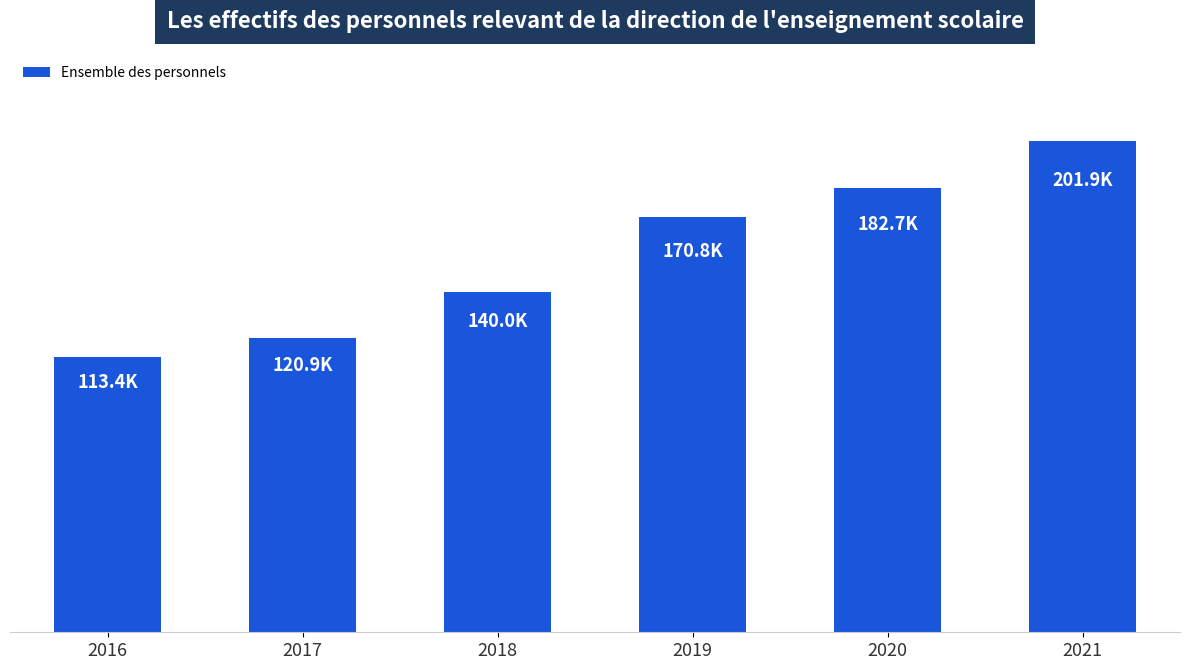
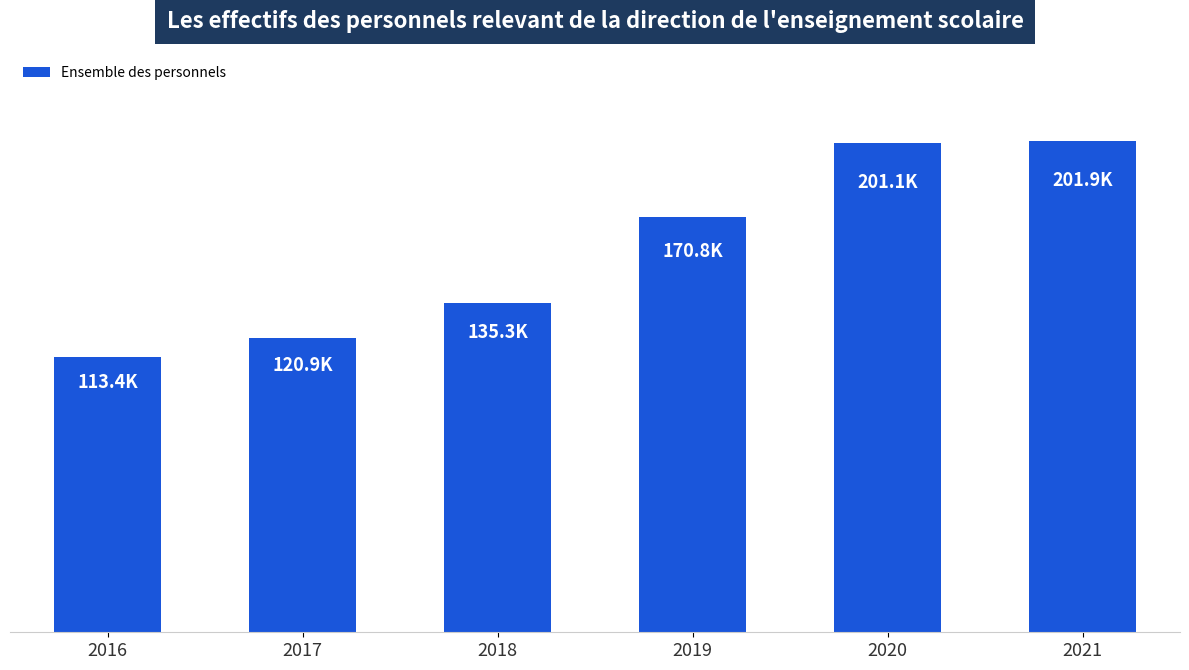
2018: 140.0K -> 135.3K
2020: 182.7K -> 201.1K
